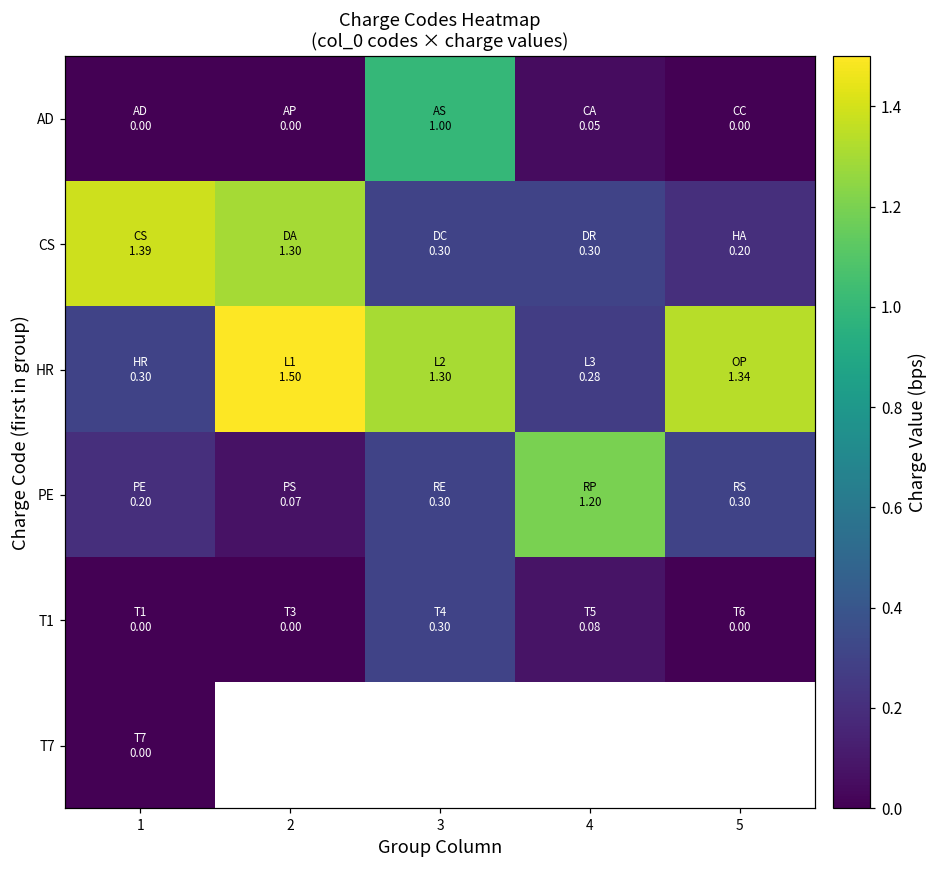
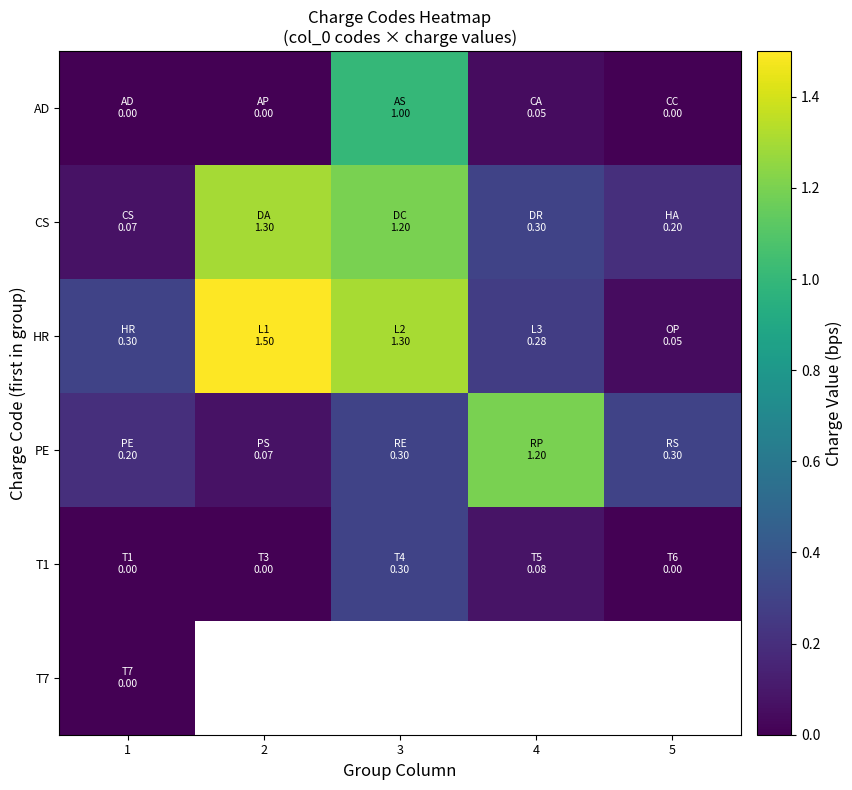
CS, 1: 1.39 -> 0.07
CS, 3: 0.30 -> 1.20
HR, 5: 1.34 -> 0.05
